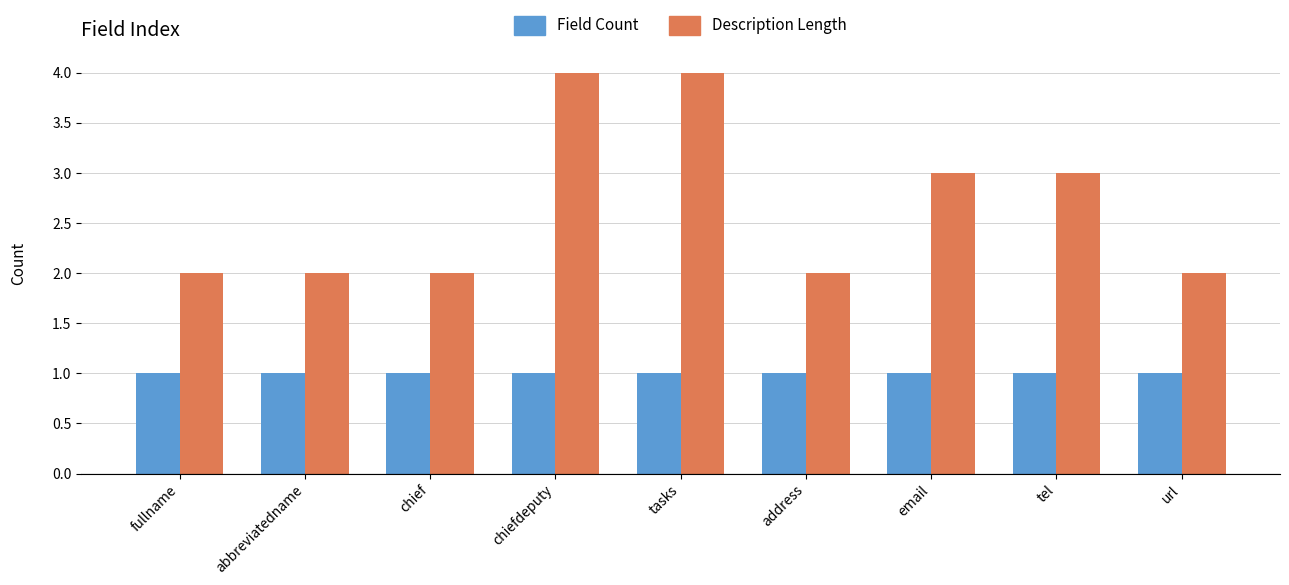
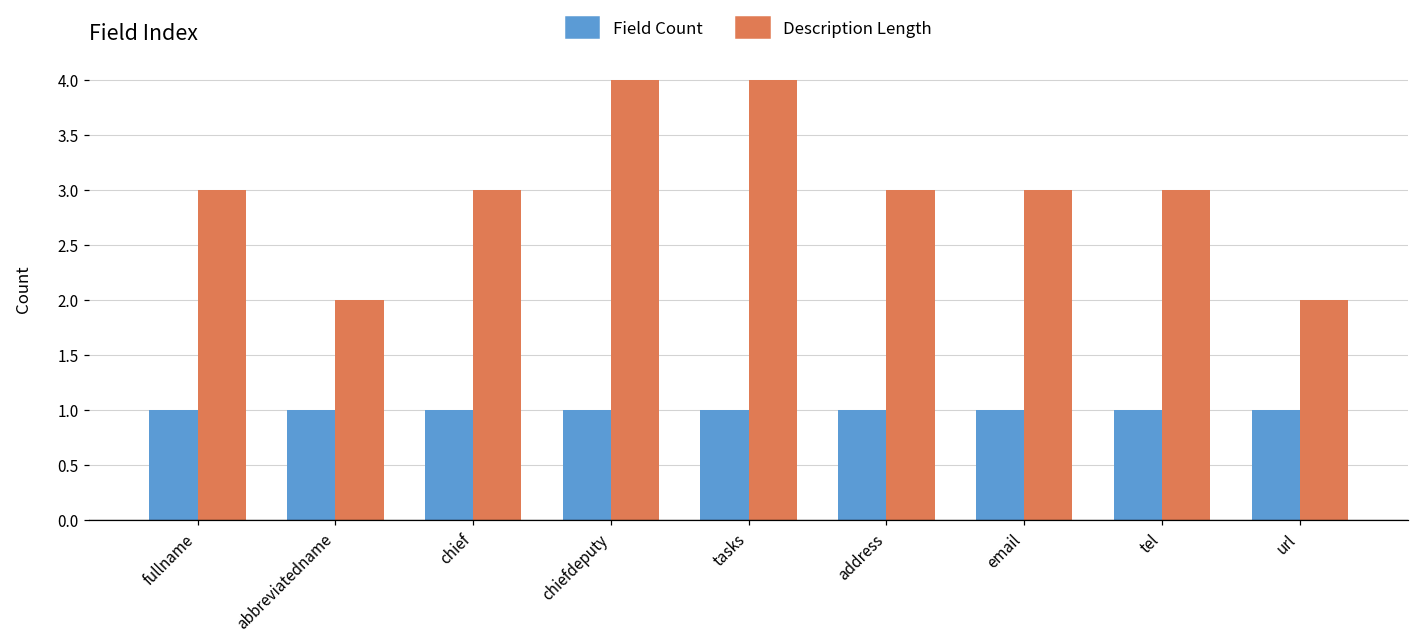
Description Length, fullname: 2 -> 3
Description Length, chief: 2 -> 3
Description Length, address: 2 -> 3
